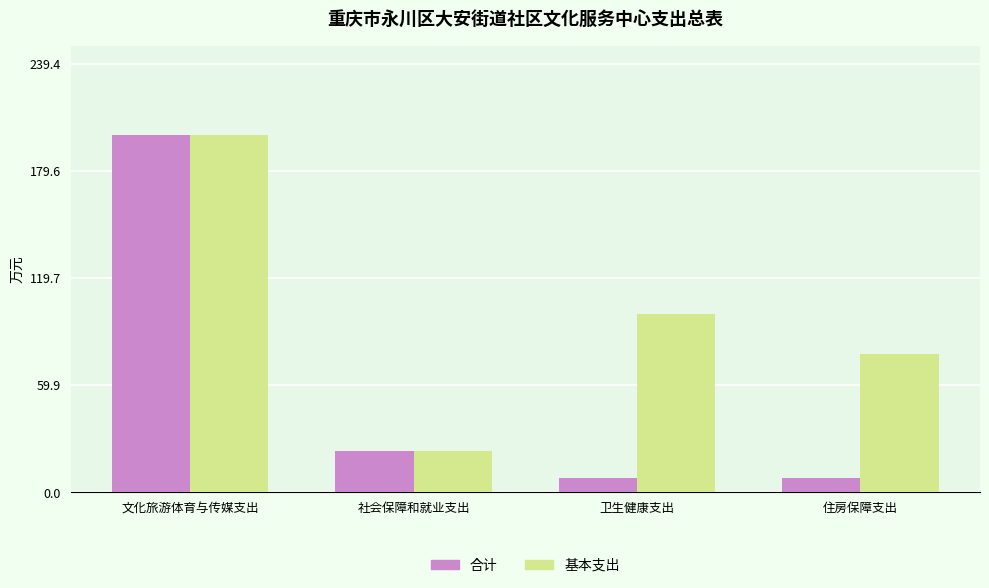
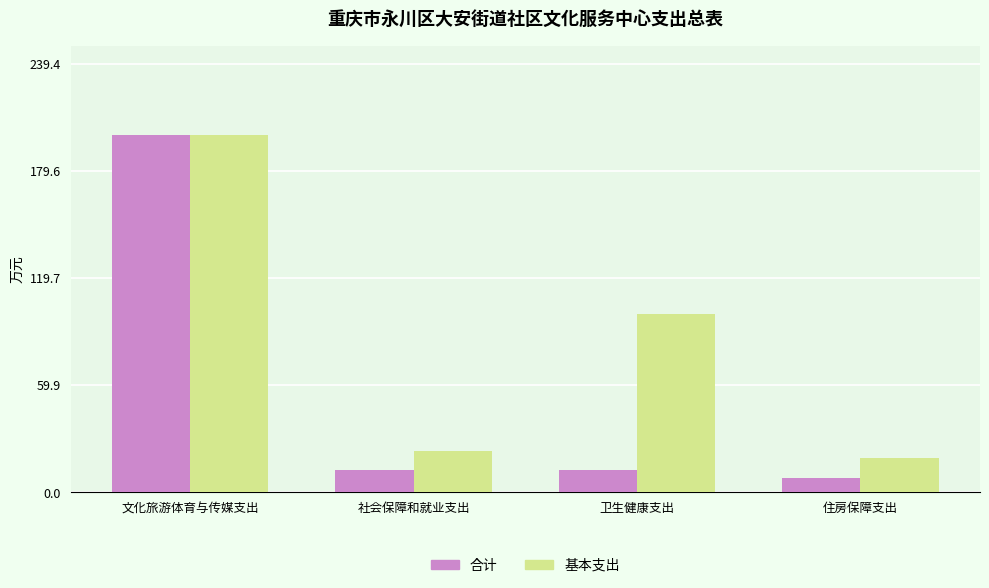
合计, 社会保障和就业支出: 23 -> 12
合计, 卫生健康支出: 8 -> 13
基本支出, 住房保障支出: 77 -> 19
